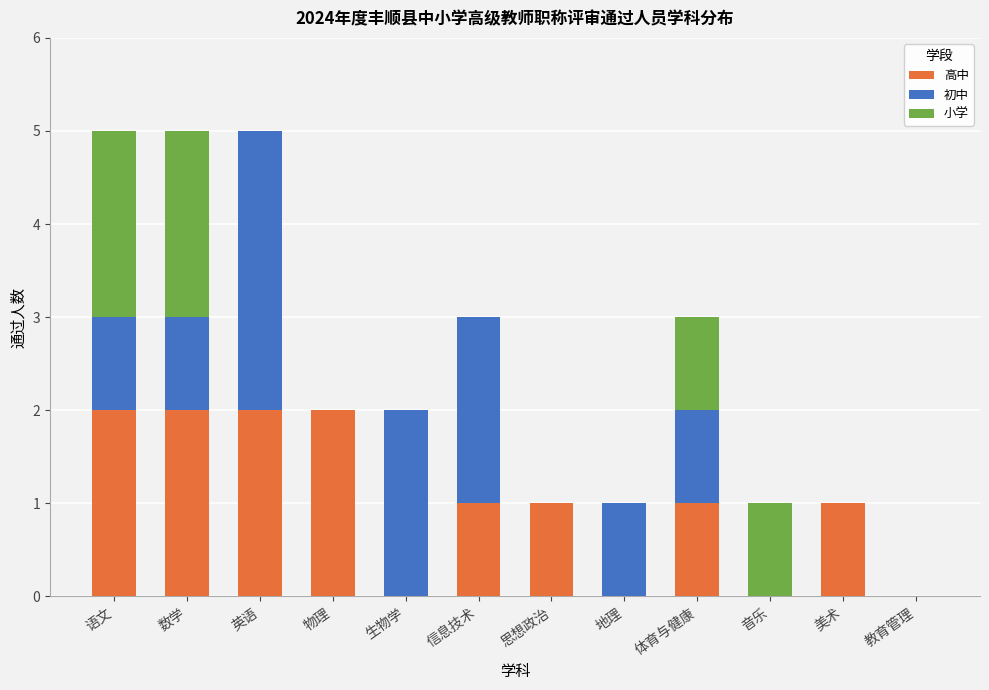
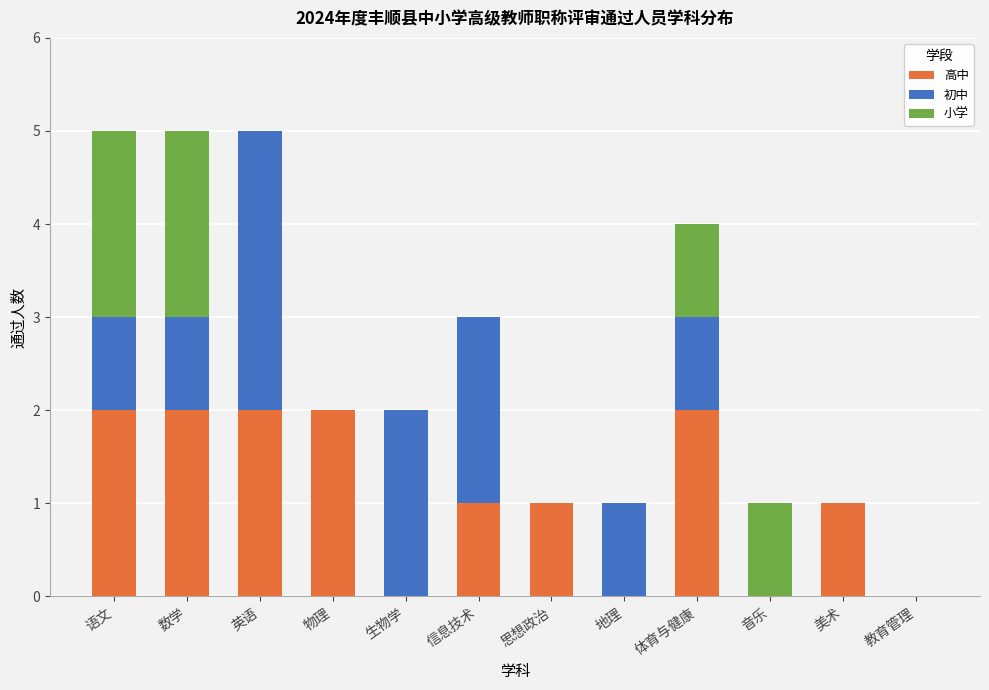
高中, 体育与健康: 1 -> 2
